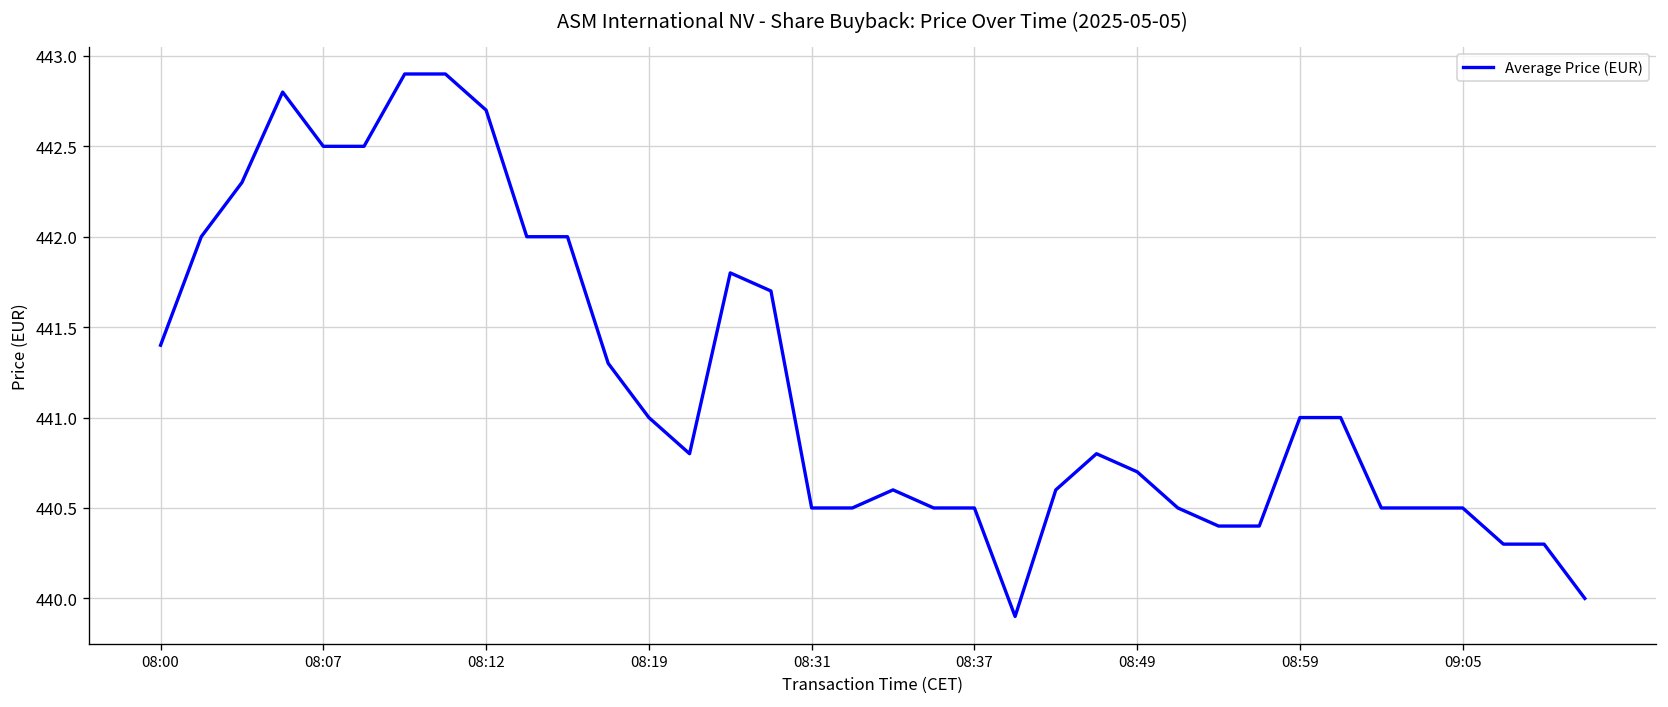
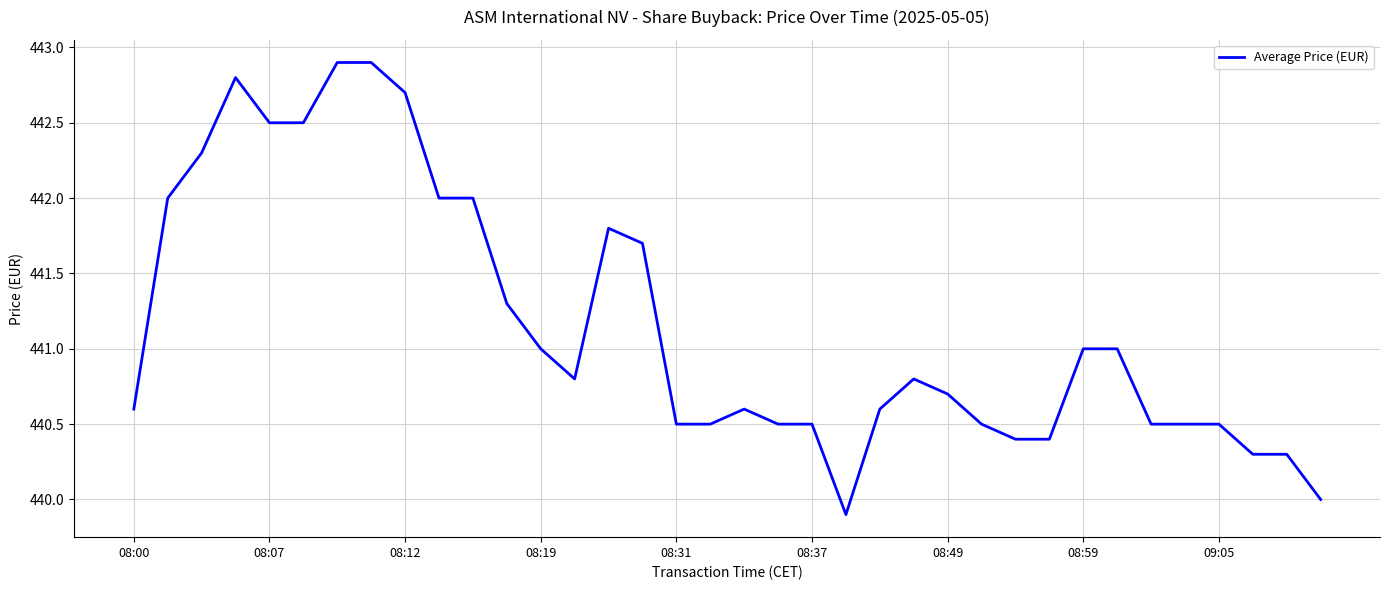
08:00: 441.4 -> 440.6
